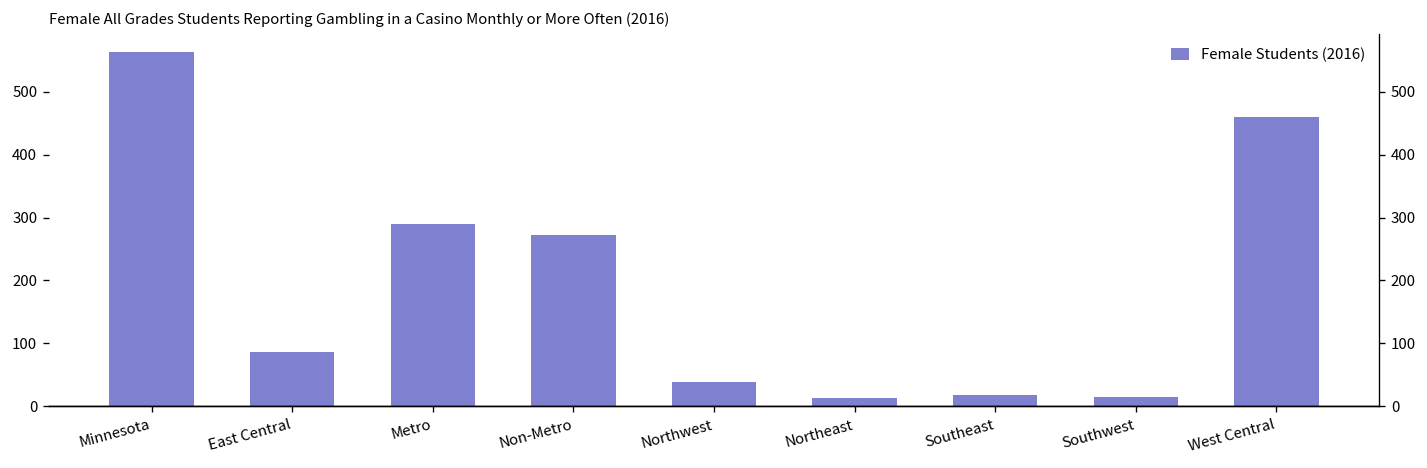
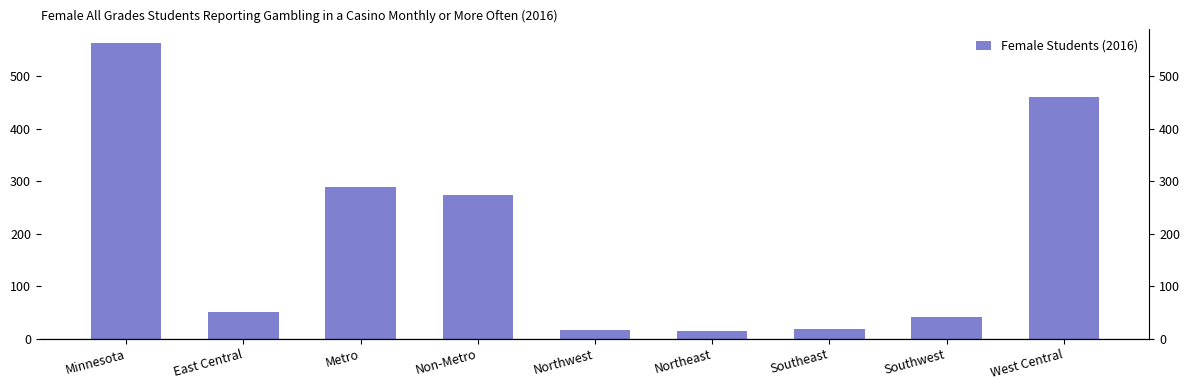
East Central: 90 -> 50
Northwest: 40 -> 20
Southwest: 10 -> 40
